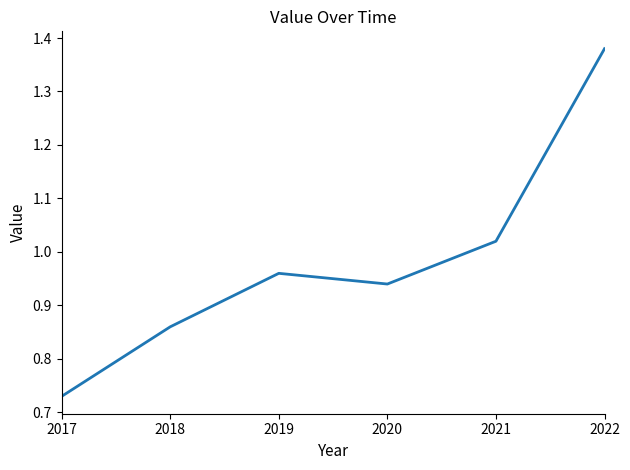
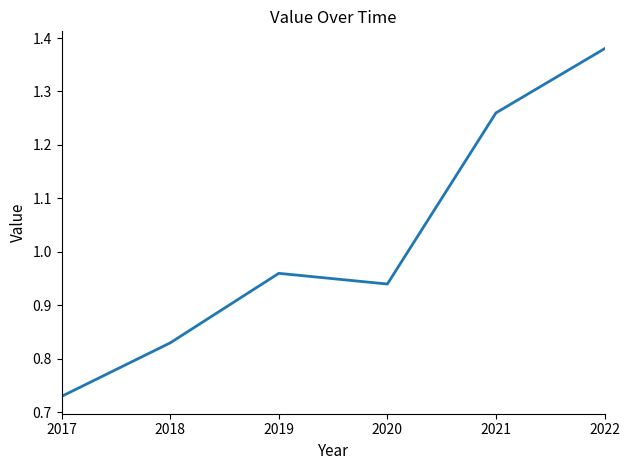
2018: 0.86 -> 0.83
2021: 1.02 -> 1.26
